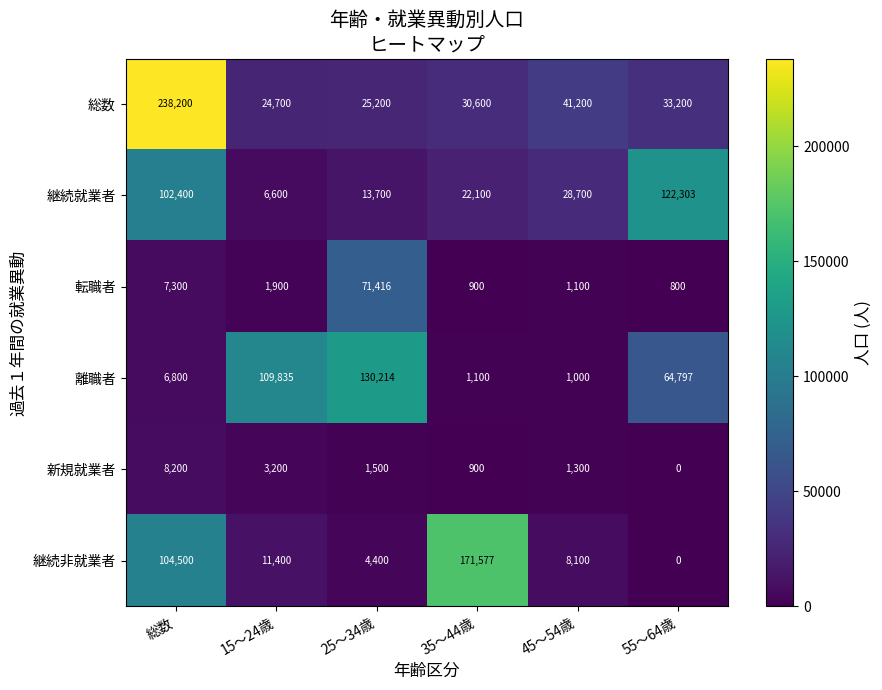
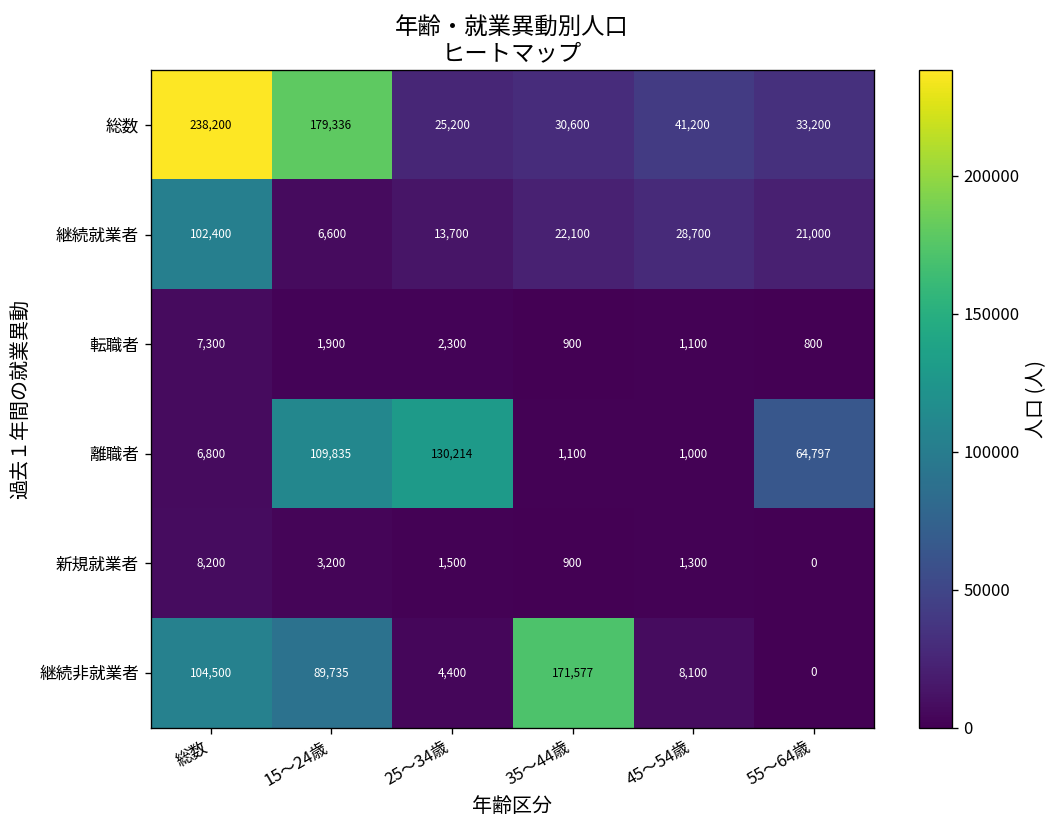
総数, 15～24歳: 24,700 -> 179,336
継続就業者, 55～64歳: 122,303 -> 21,000
転職者, 25～34歳: 71,416 -> 2,300
継続非就業者, 15～24歳: 11,400 -> 89,735
